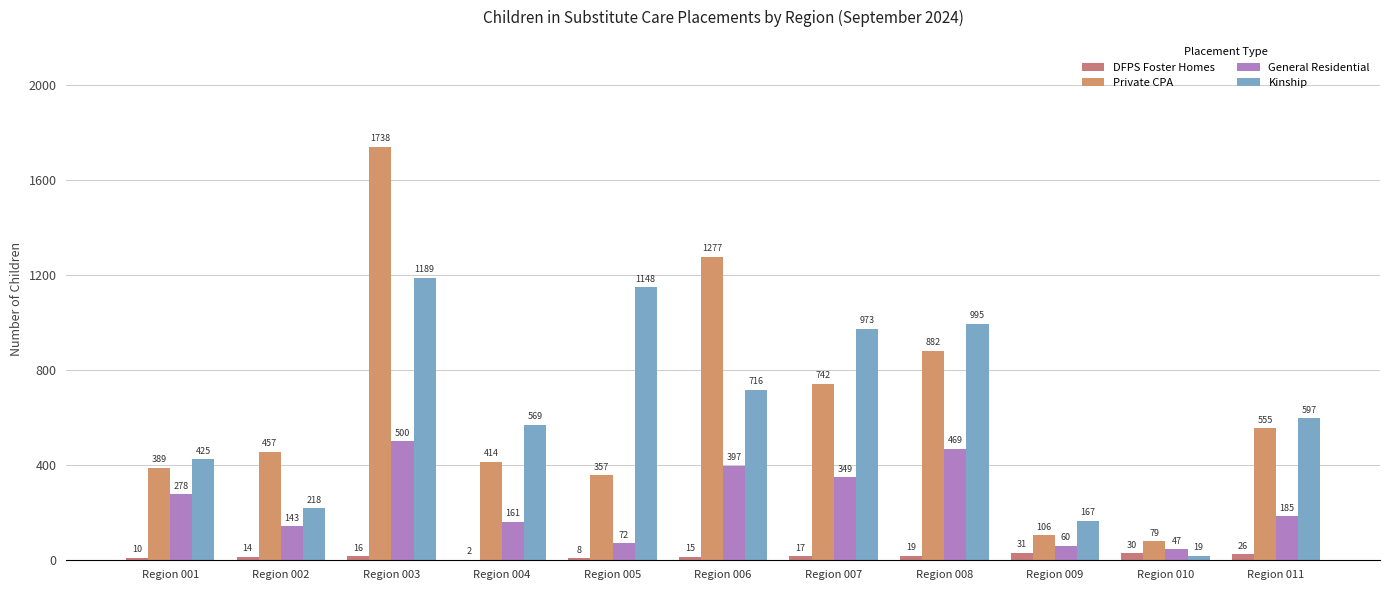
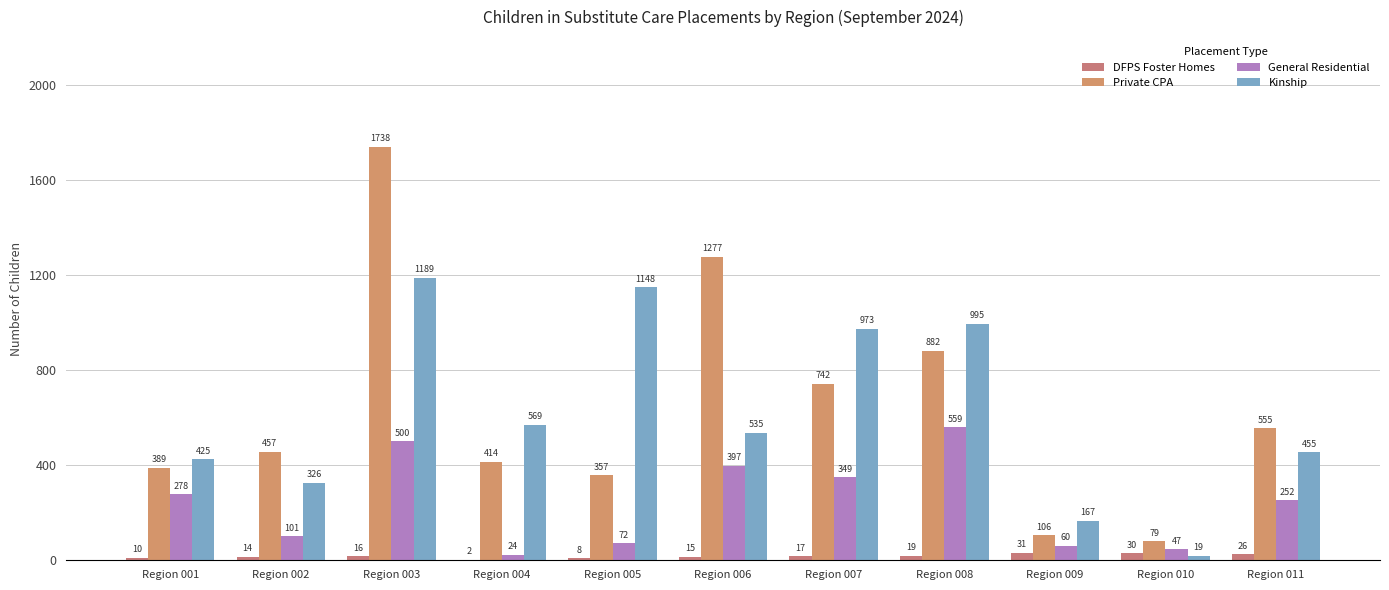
General Residential, Region 002: 143 -> 101
Kinship, Region 002: 218 -> 326
General Residential, Region 004: 161 -> 24
Kinship, Region 006: 716 -> 535
General Residential, Region 008: 469 -> 559
General Residential, Region 011: 185 -> 252
Kinship, Region 011: 597 -> 455
